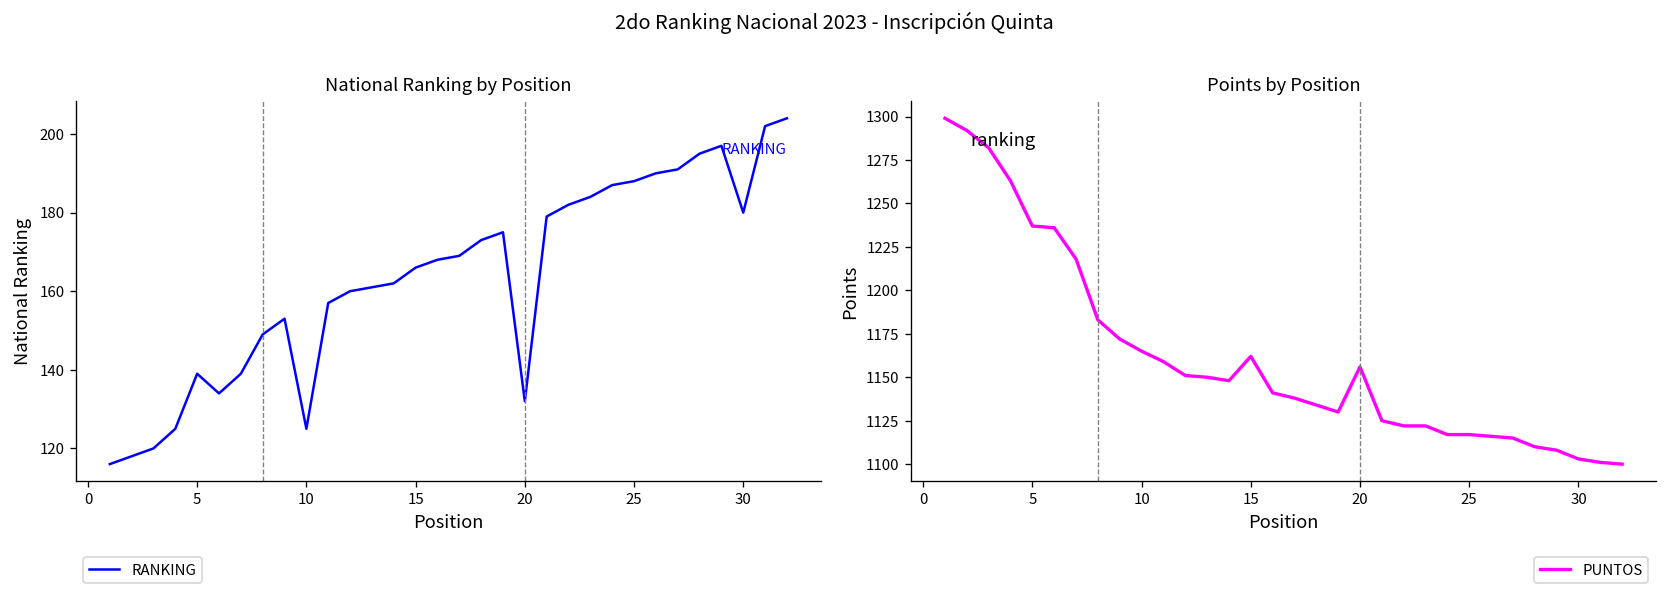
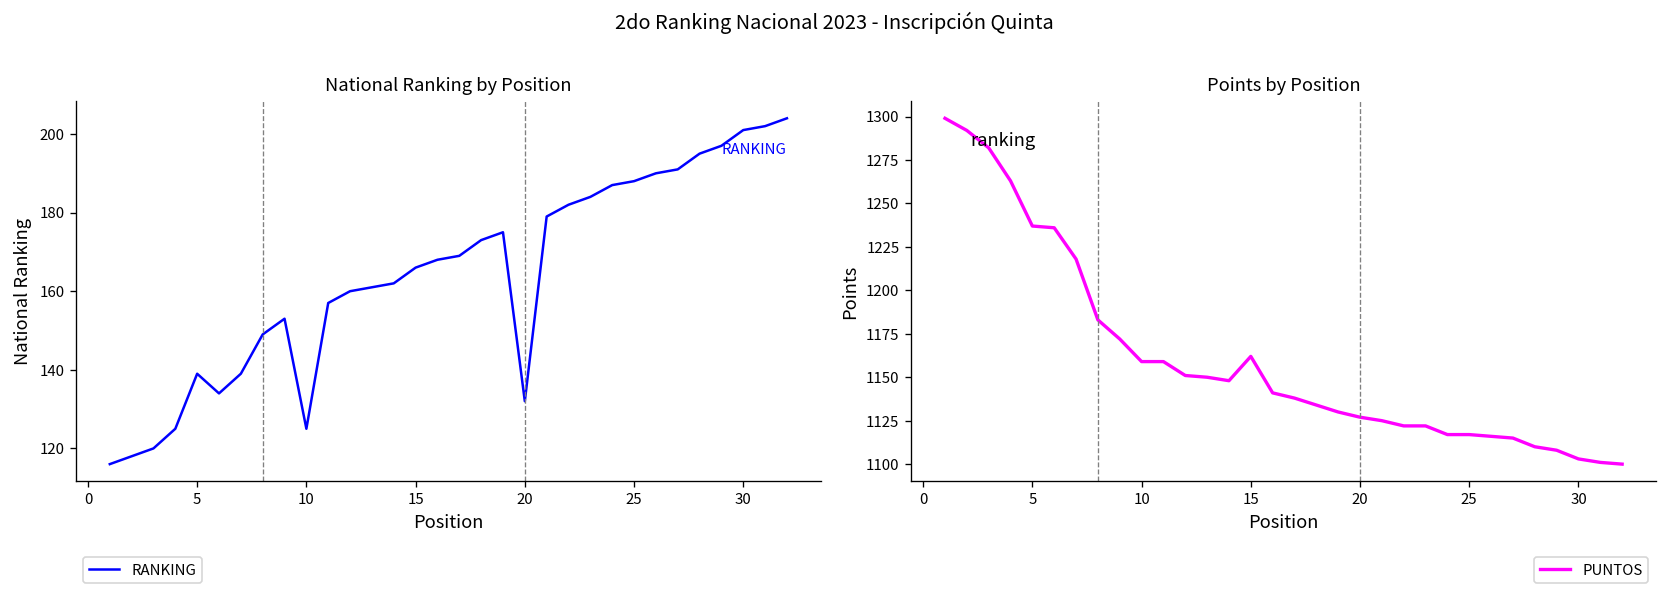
National Ranking by Position, 30: 180 -> 201
Points by Position, 10: 1165 -> 1159
Points by Position, 20: 1156 -> 1127
